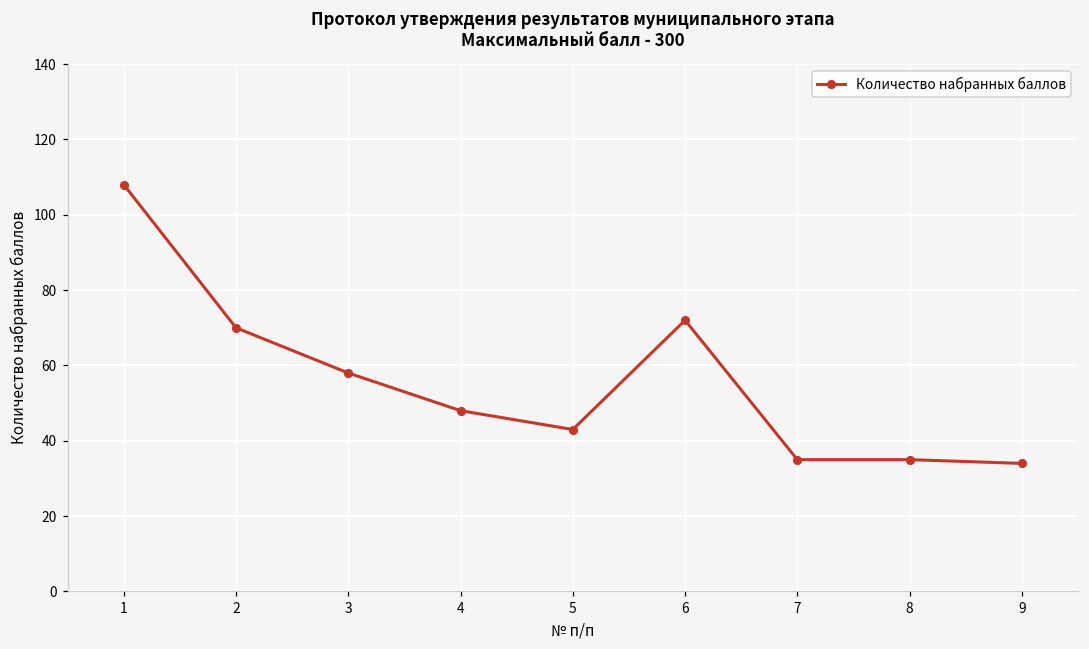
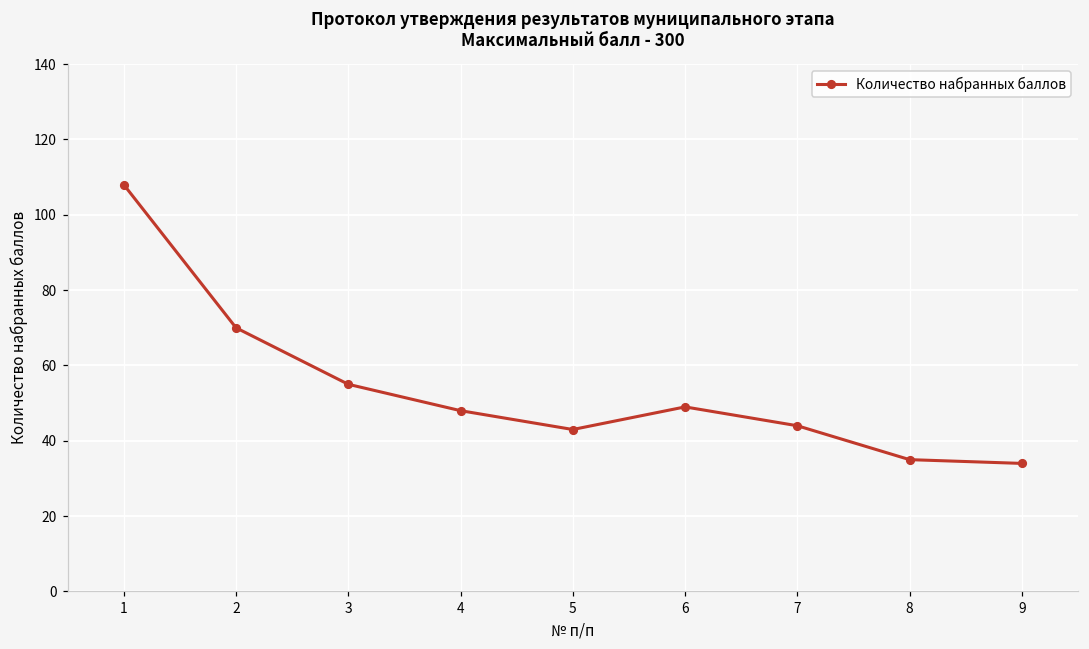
3: 58 -> 55
6: 72 -> 49
7: 35 -> 44
